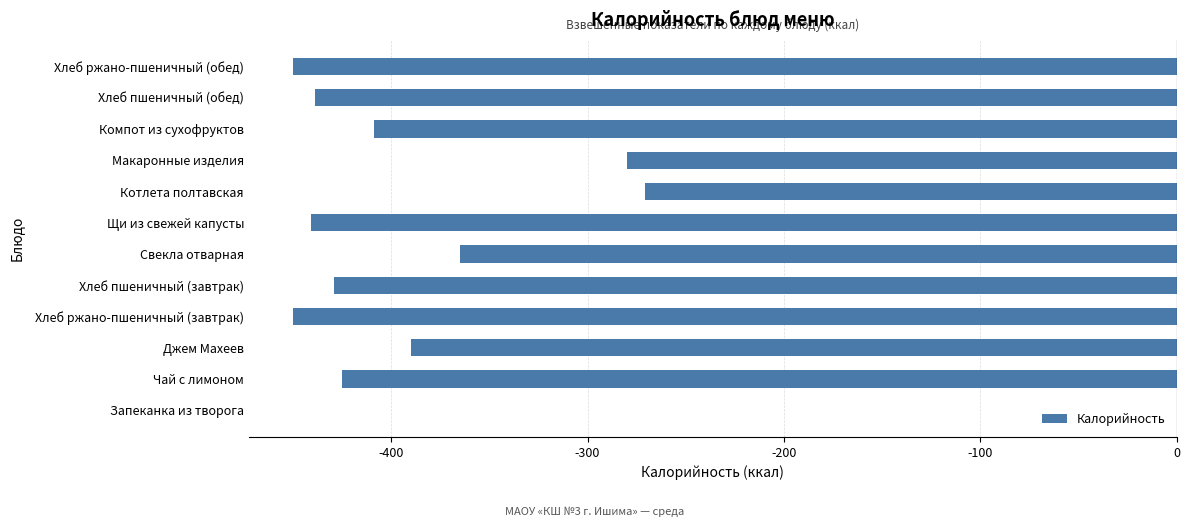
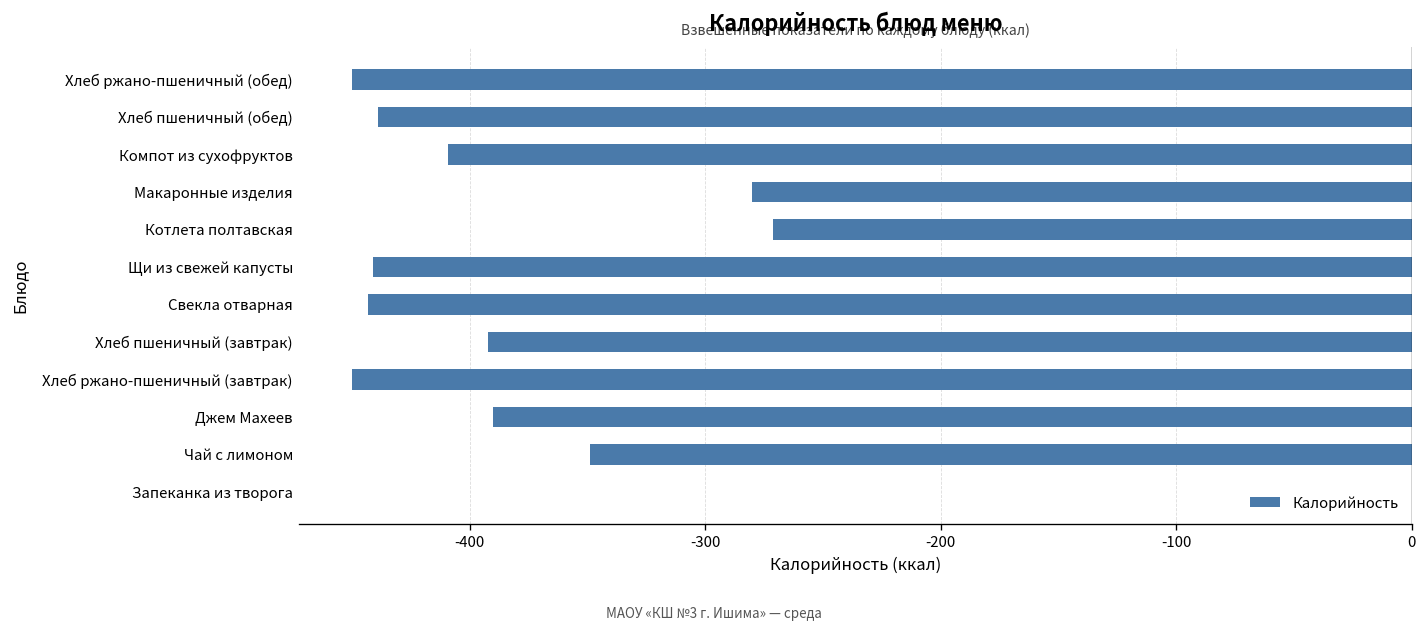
Свекла отварная: -365 -> -443
Хлеб пшеничный (завтрак): -429 -> -392
Чай с лимоном: -425 -> -349
